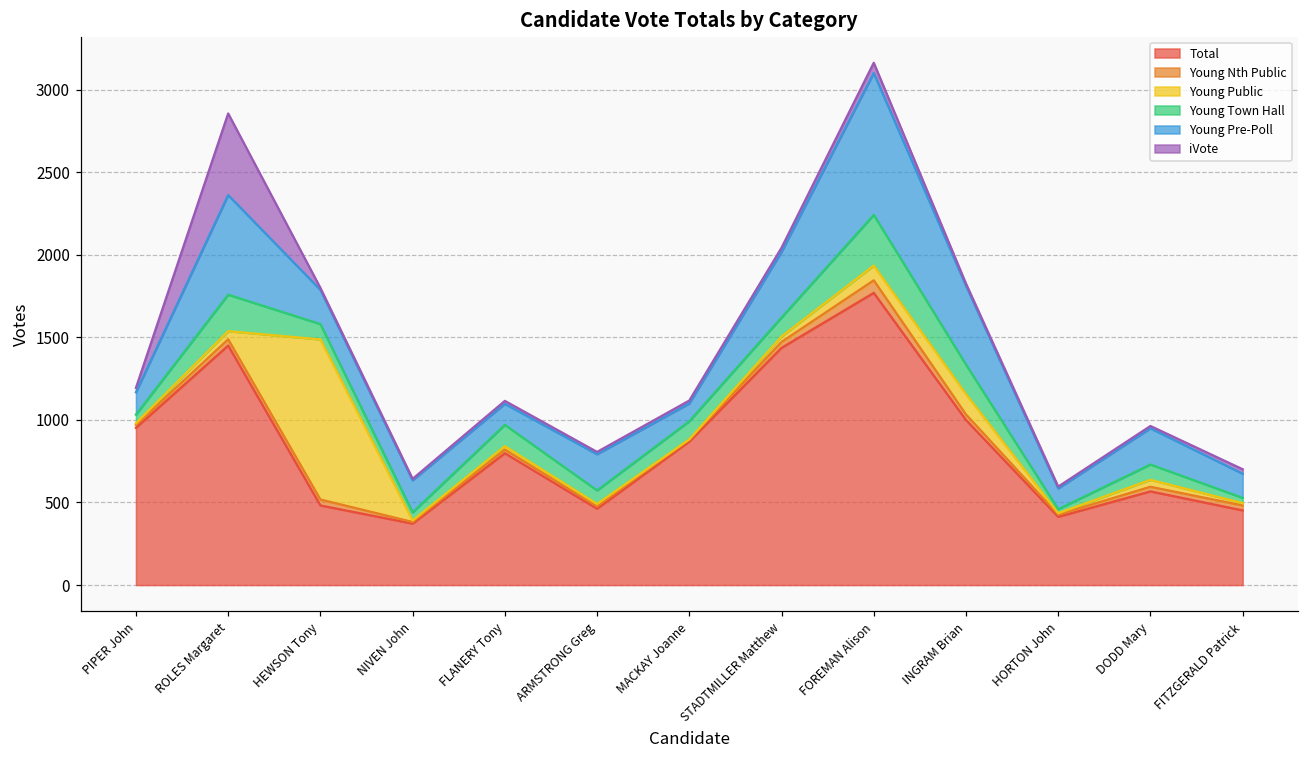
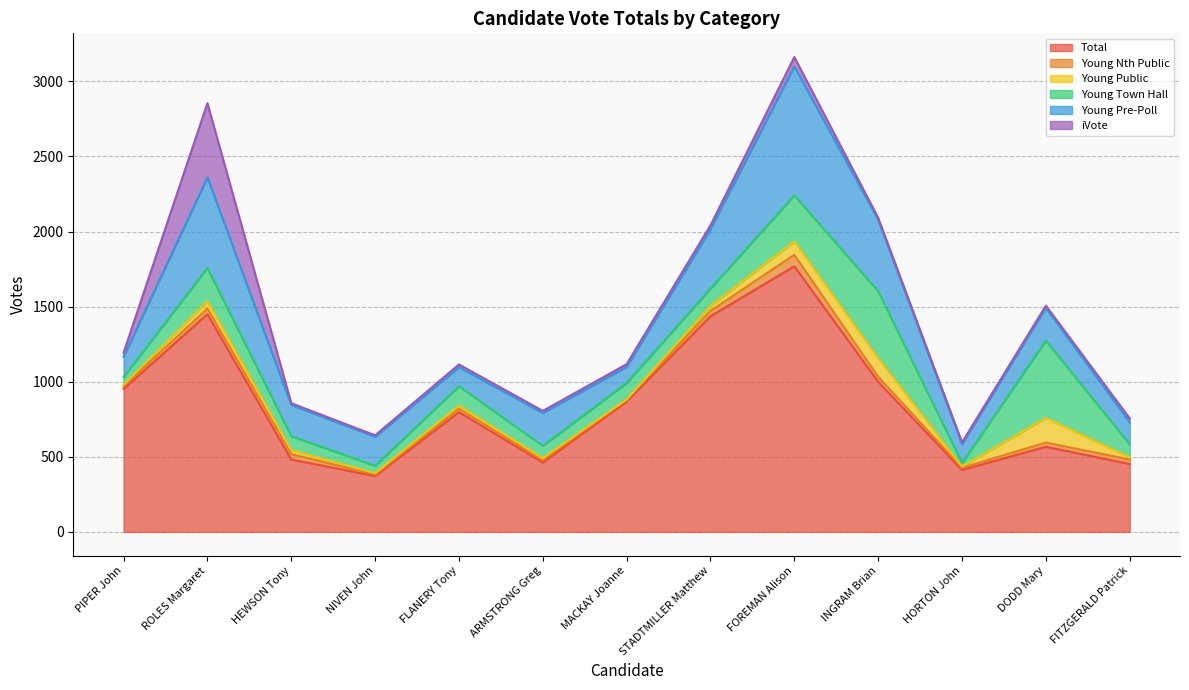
Young Public, HEWSON Tony: 970 -> 30
Young Town Hall, INGRAM Brian: 180 -> 450
Young Public, DODD Mary: 40 -> 160
Young Town Hall, DODD Mary: 90 -> 520
Young Town Hall, FITZGERALD Patrick: 30 -> 90
